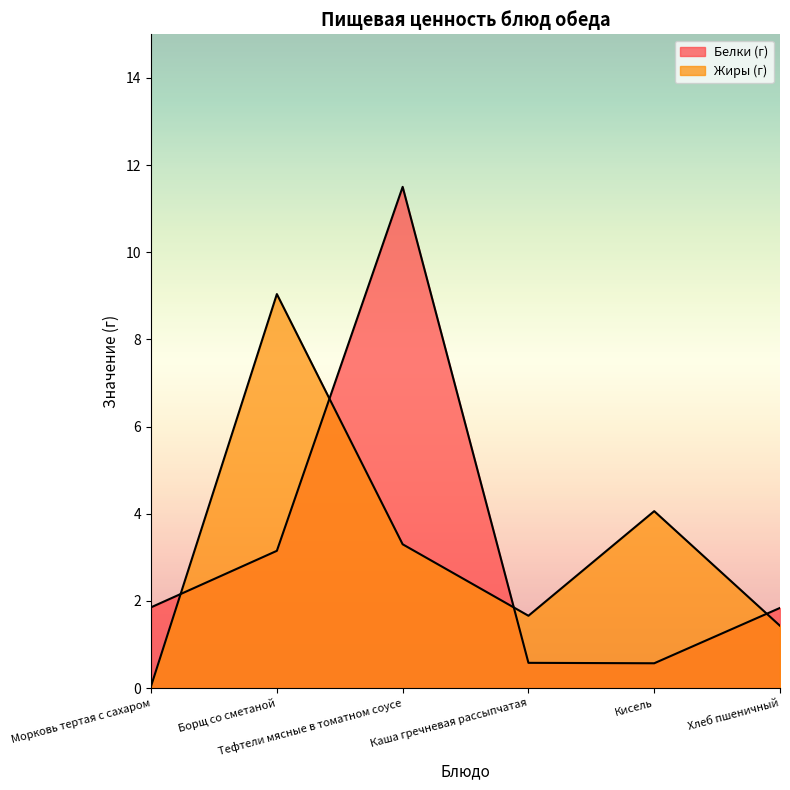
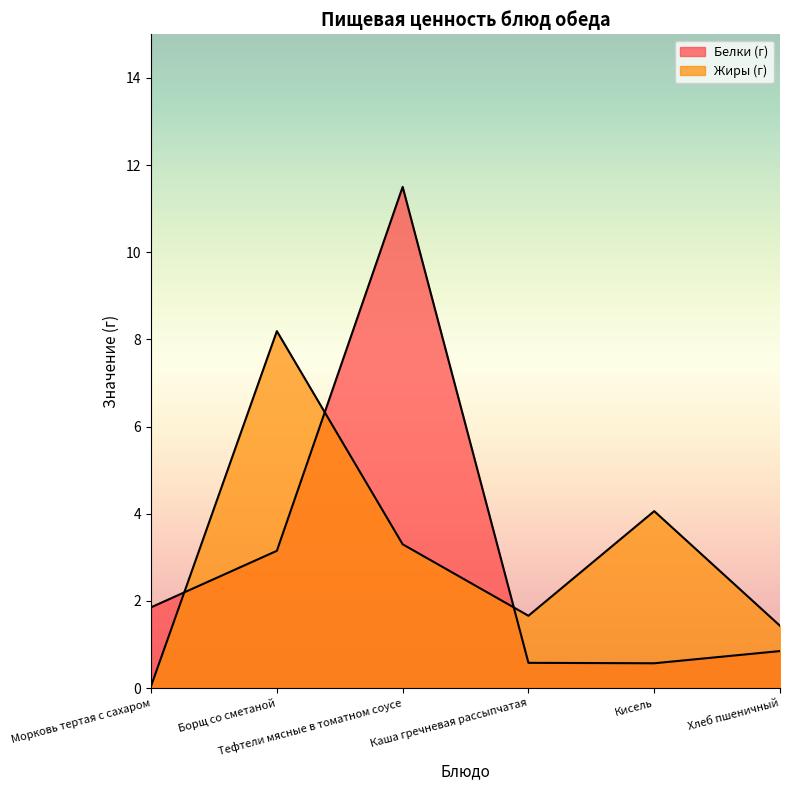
Жиры (г), Борщ со сметаной: 9.0 -> 8.2
Белки (г), Хлеб пшеничный: 1.8 -> 0.9
